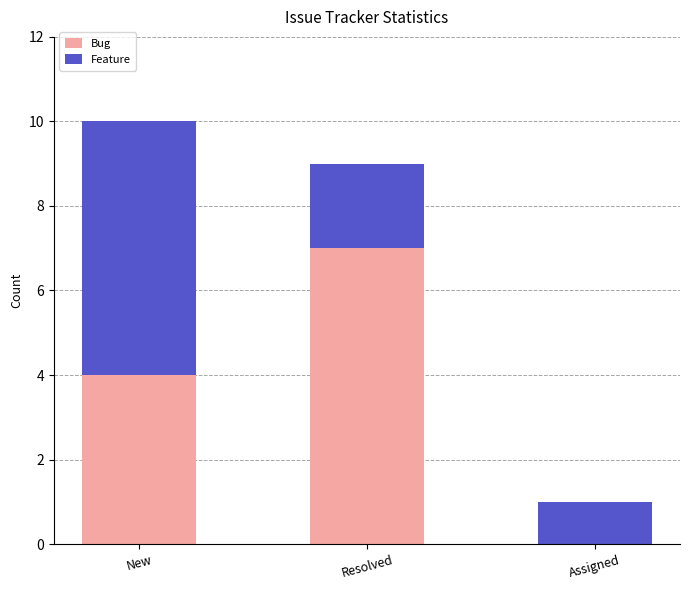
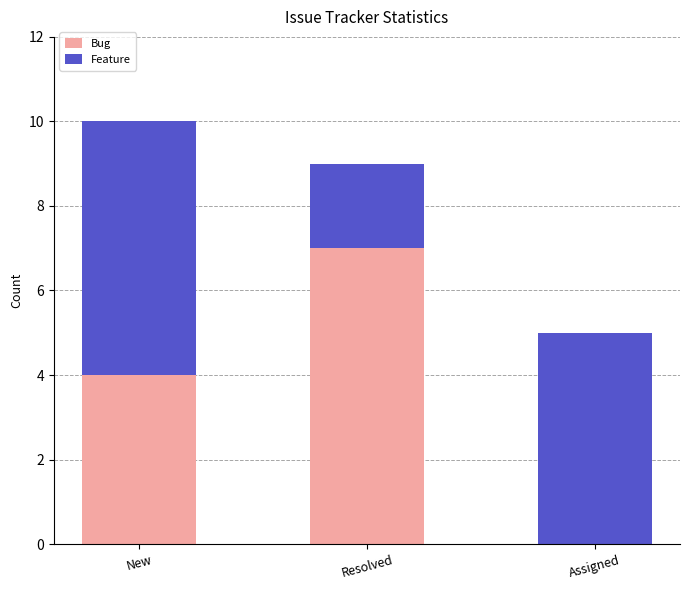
Feature, Assigned: 1 -> 5
